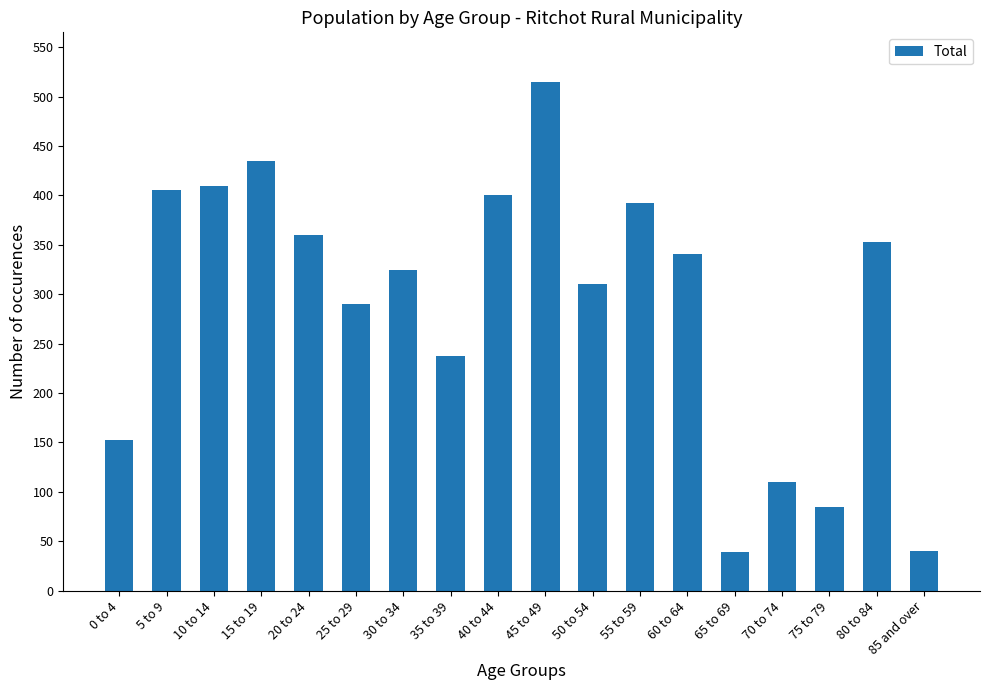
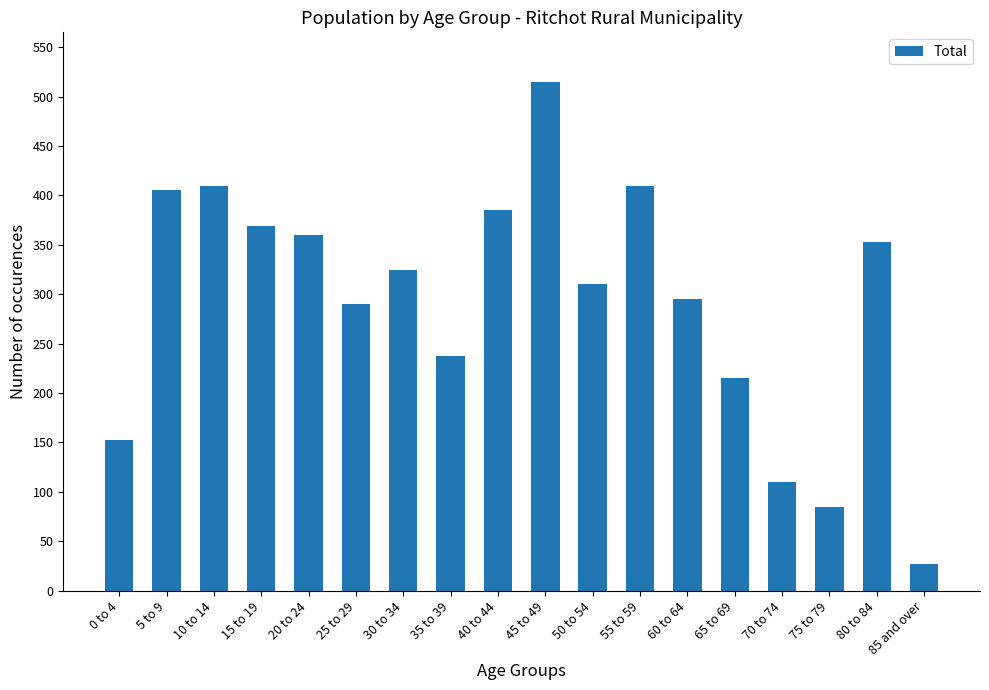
15 to 19: 440 -> 370
40 to 44: 400 -> 390
55 to 59: 390 -> 410
60 to 64: 340 -> 300
65 to 69: 40 -> 220
85 and over: 40 -> 30
